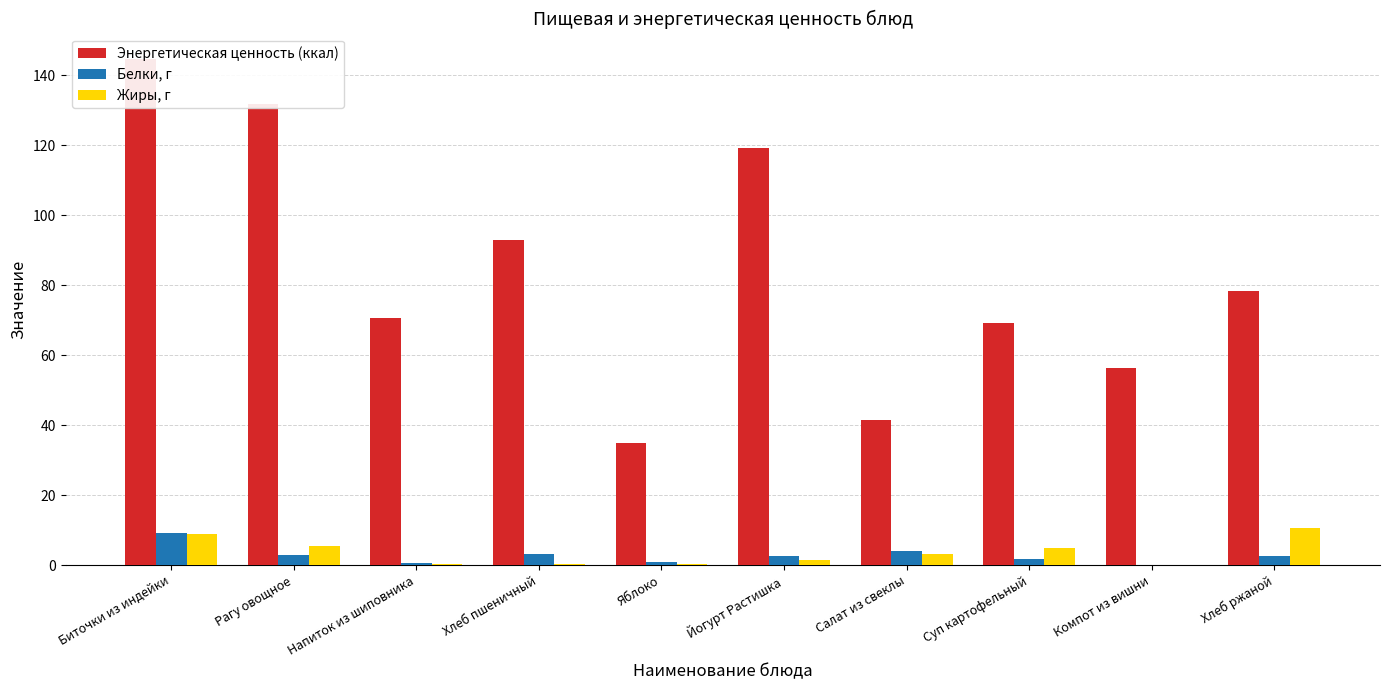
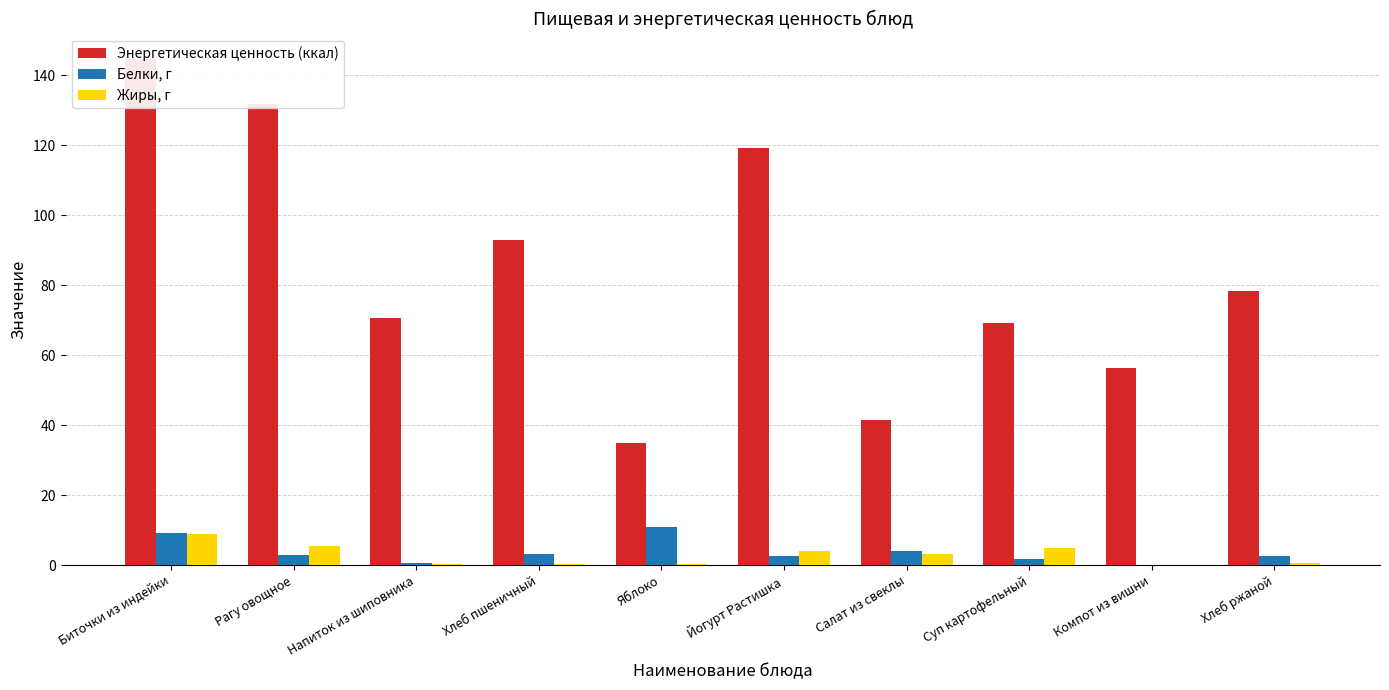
Белки, г, Яблоко: 1 -> 11
Жиры, г, Йогурт Растишка: 1 -> 4
Жиры, г, Хлеб ржаной: 11 -> 0
